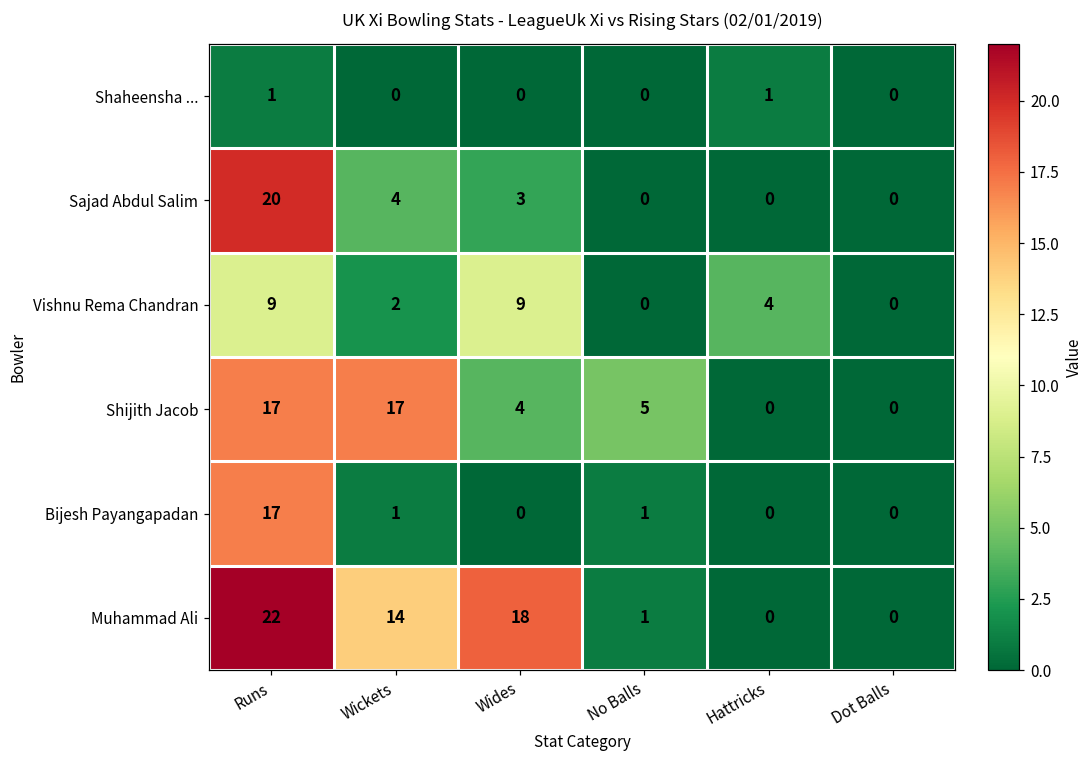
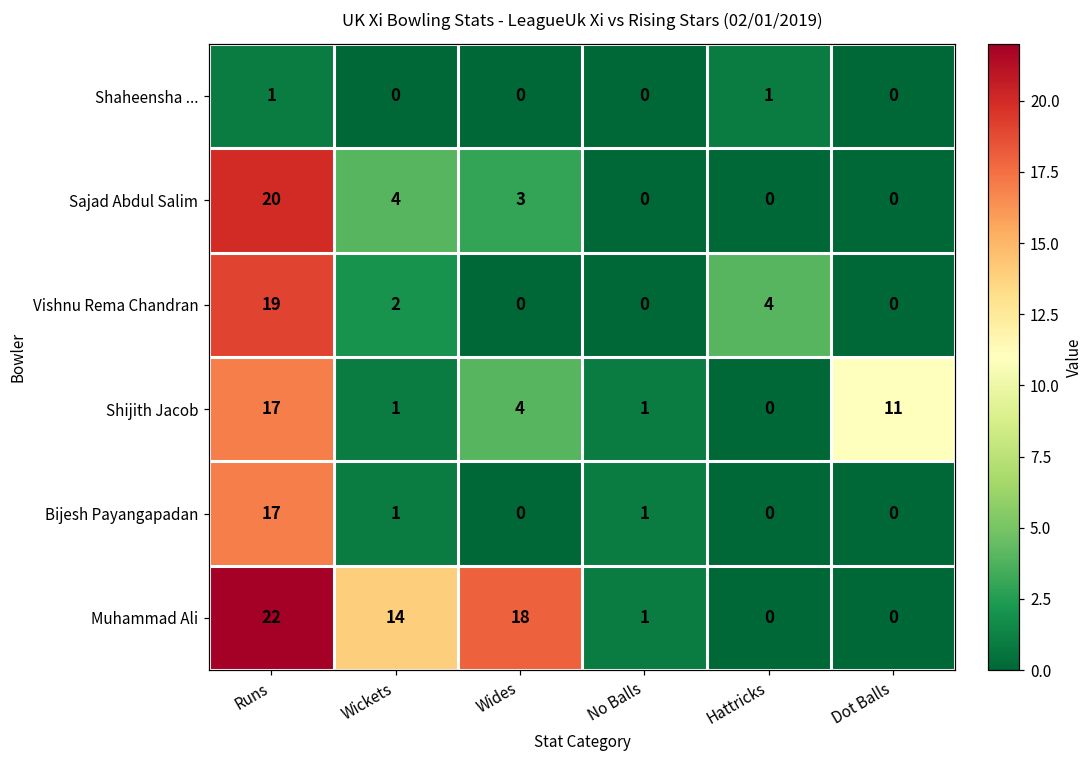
Vishnu Rema Chandran, Runs: 9 -> 19
Vishnu Rema Chandran, Wides: 9 -> 0
Shijith Jacob, Wickets: 17 -> 1
Shijith Jacob, No Balls: 5 -> 1
Shijith Jacob, Dot Balls: 0 -> 11
